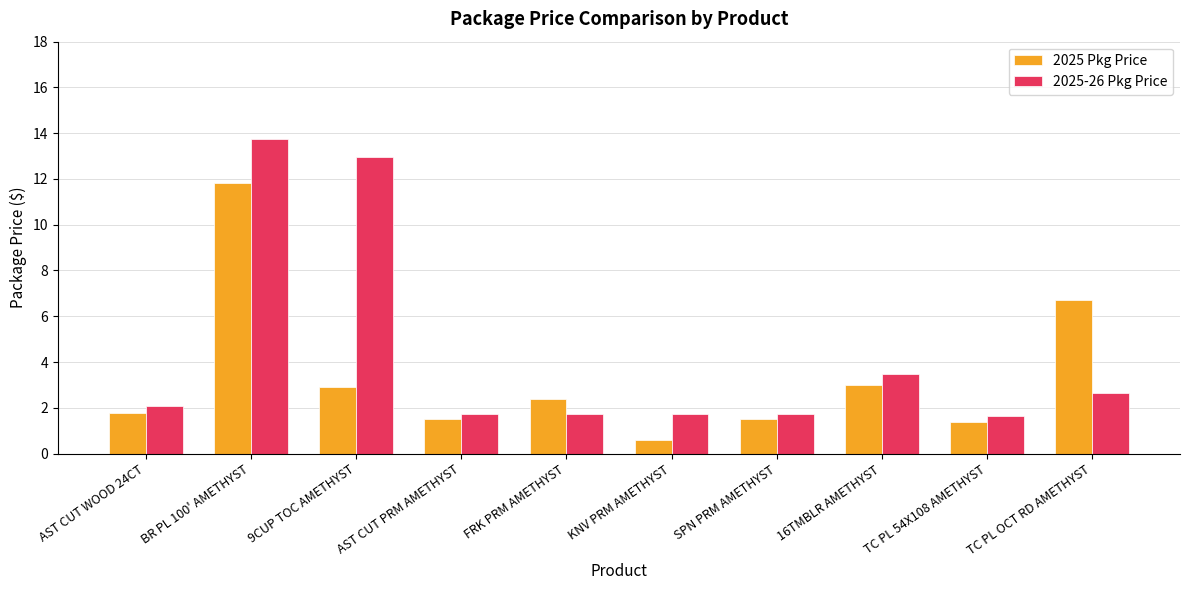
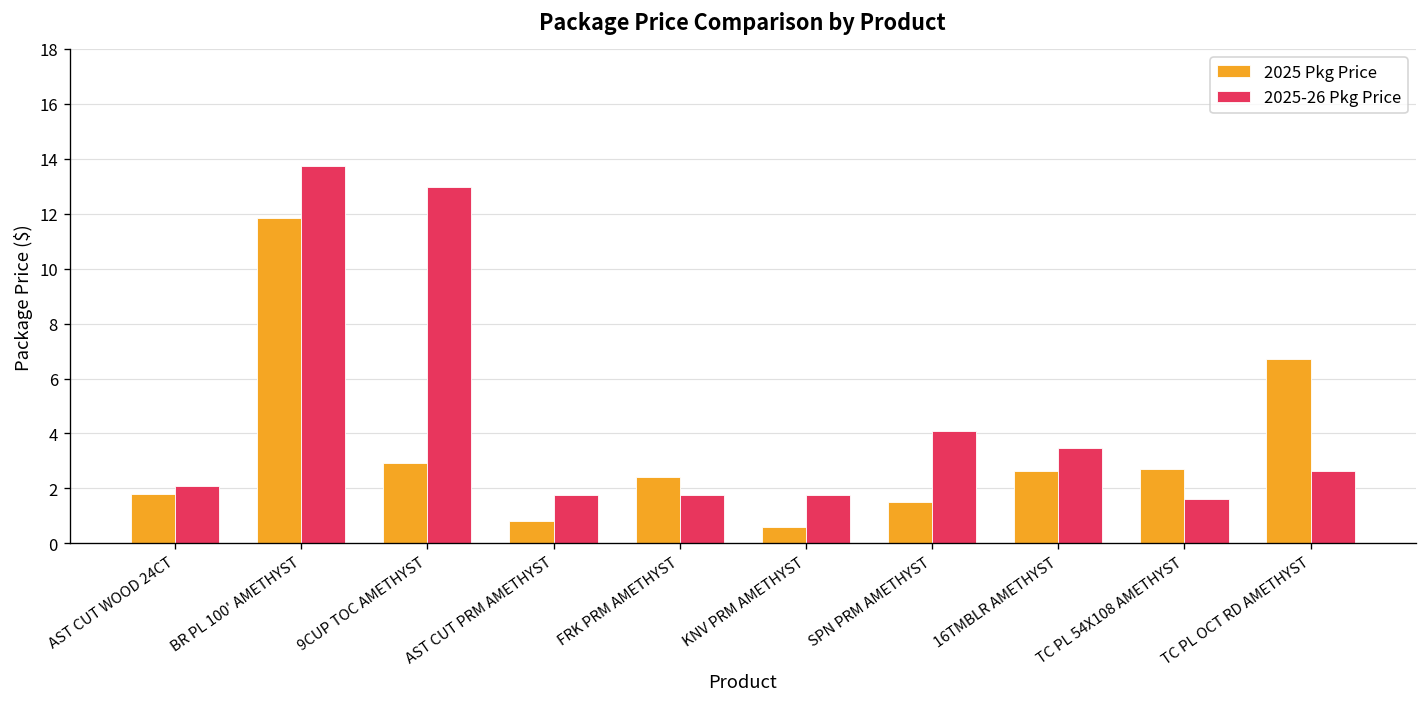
2025 Pkg Price, AST CUT PRM AMETHYST: 1.5 -> 0.8
2025-26 Pkg Price, SPN PRM AMETHYST: 1.7 -> 4.1
2025 Pkg Price, 16TMBLR AMETHYST: 3.0 -> 2.6
2025 Pkg Price, TC PL 54X108 AMETHYST: 1.4 -> 2.7
